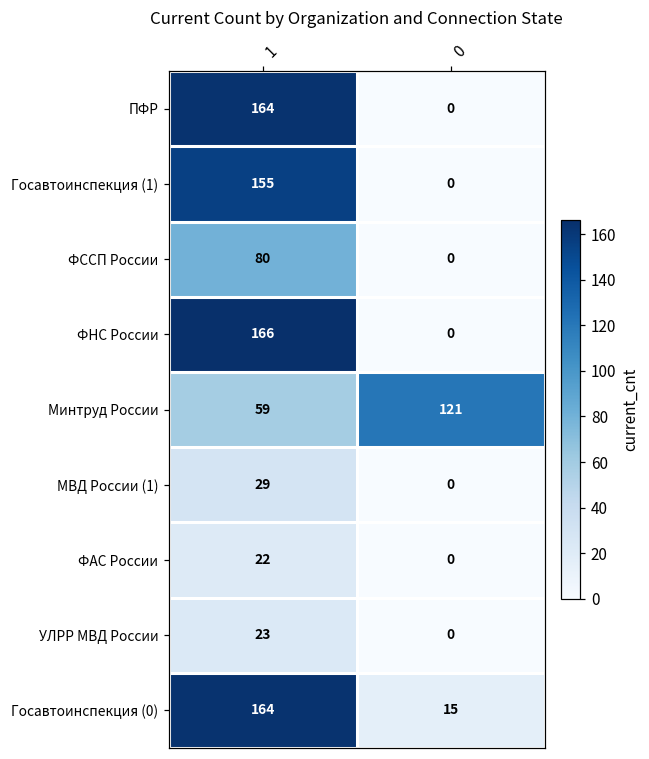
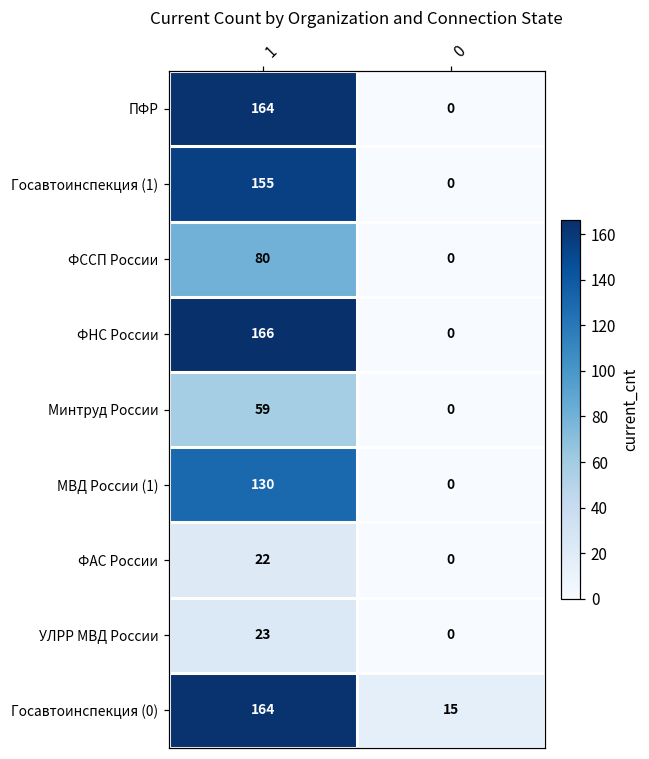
Минтруд России, 0: 121 -> 0
МВД России (1), 1: 29 -> 130
